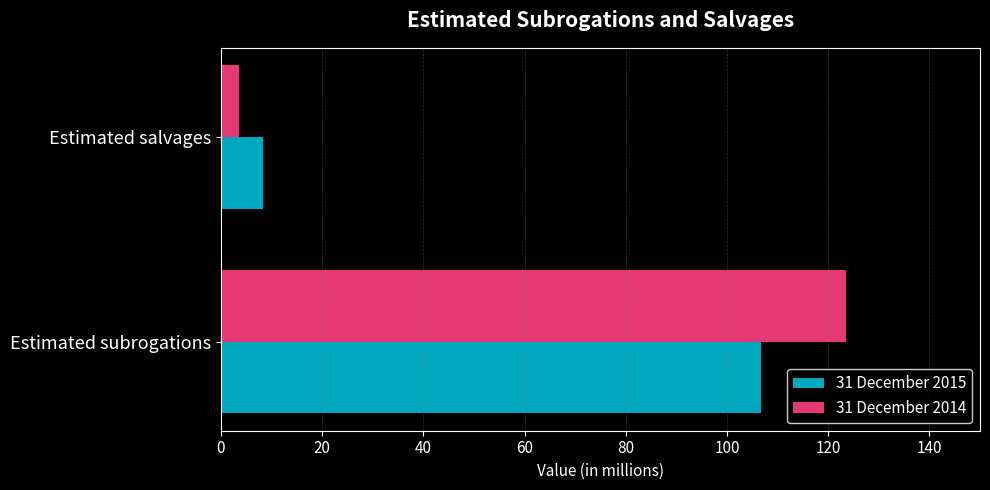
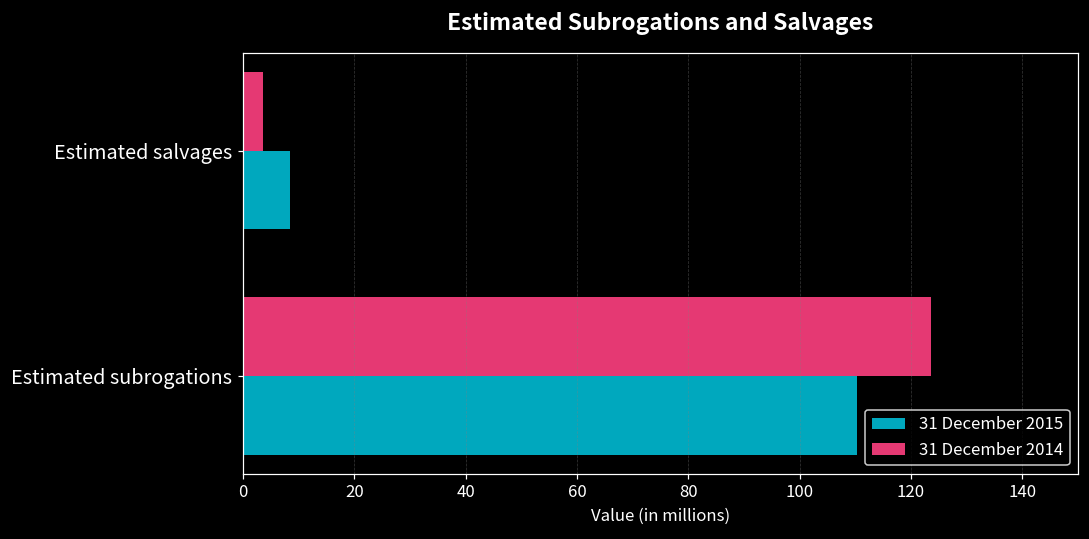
31 December 2015, Estimated subrogations: 107 -> 110
